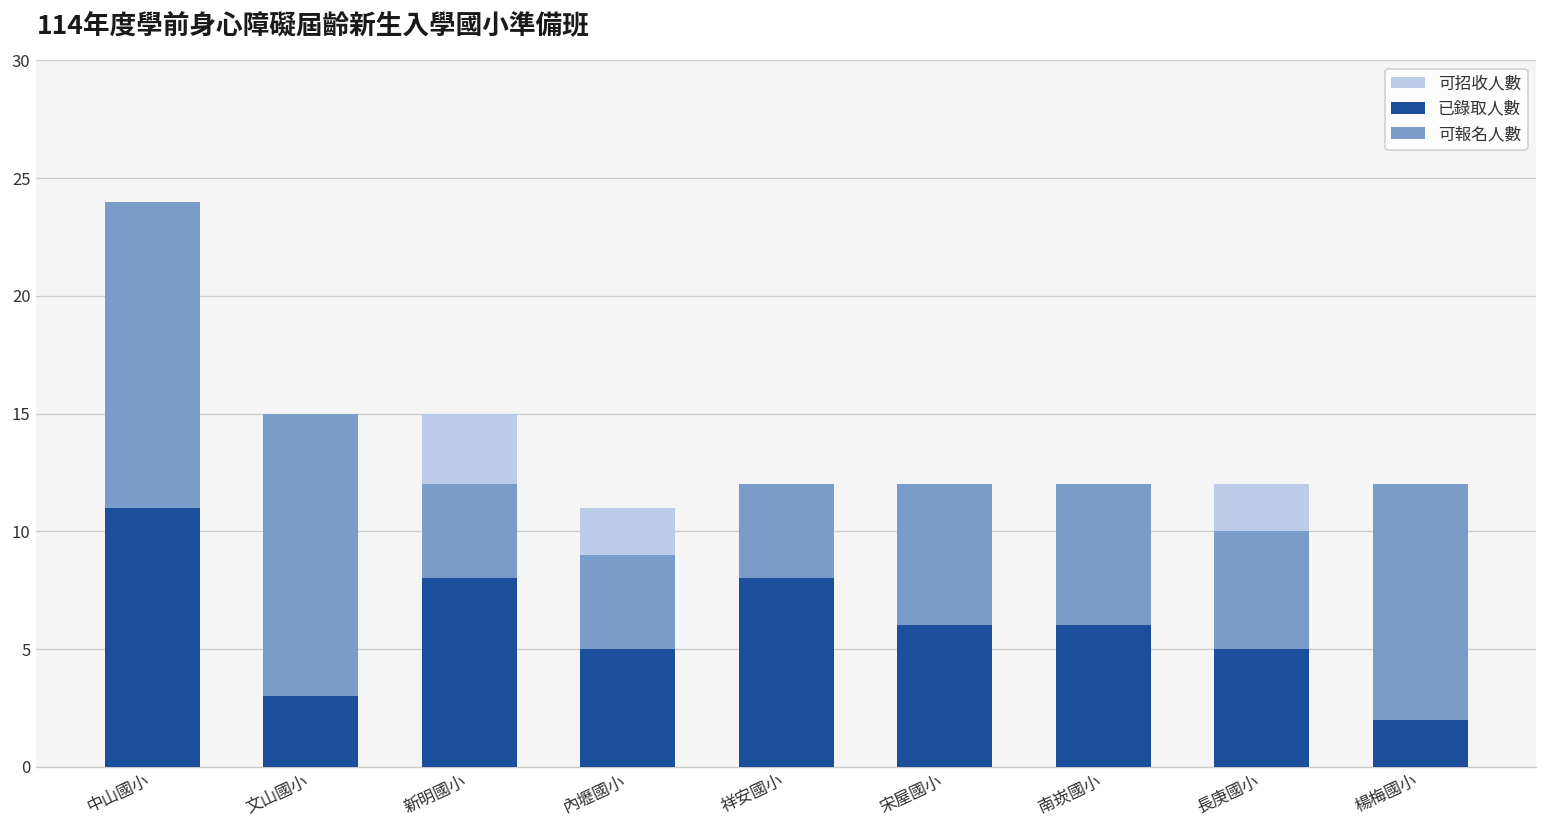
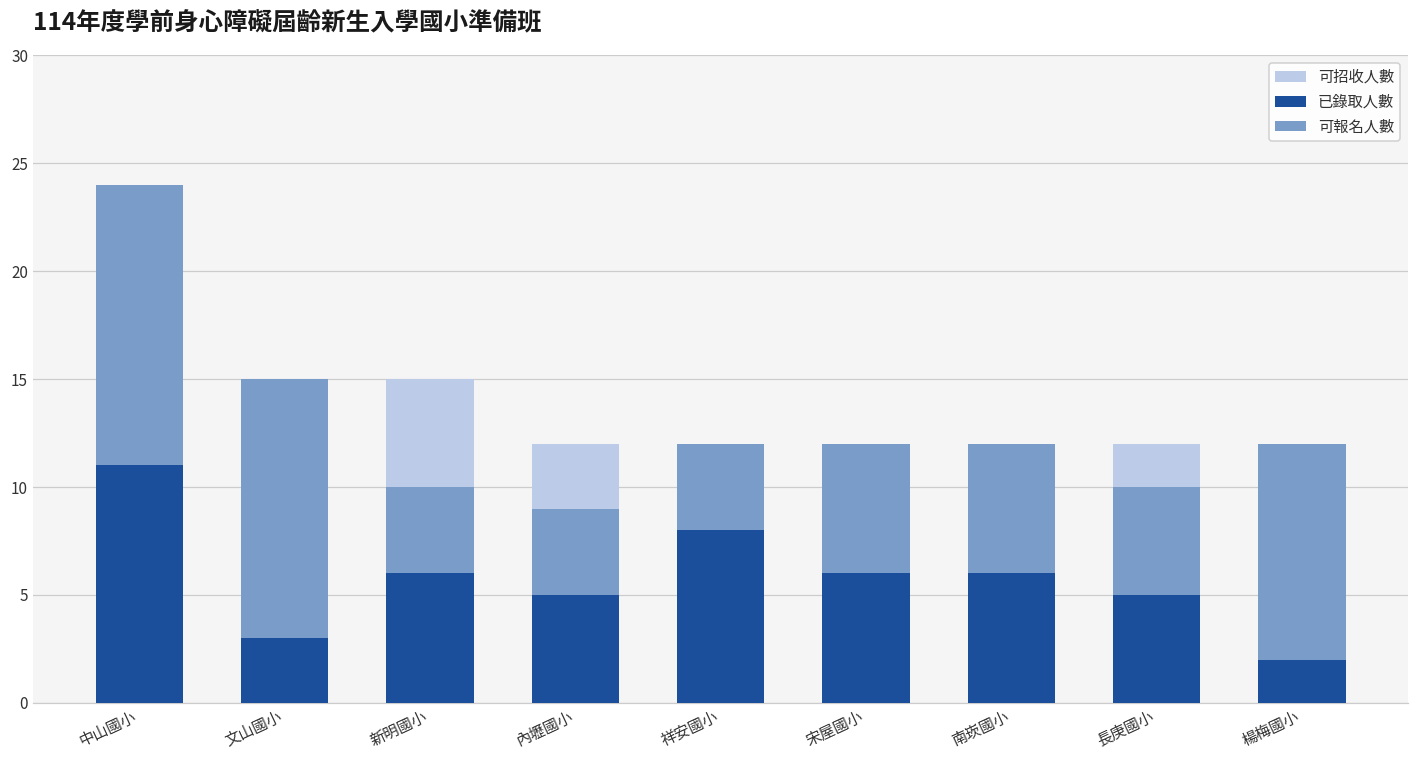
已錄取人數, 新明國小: 8 -> 6
可招收人數, 內壢國小: 11 -> 12
